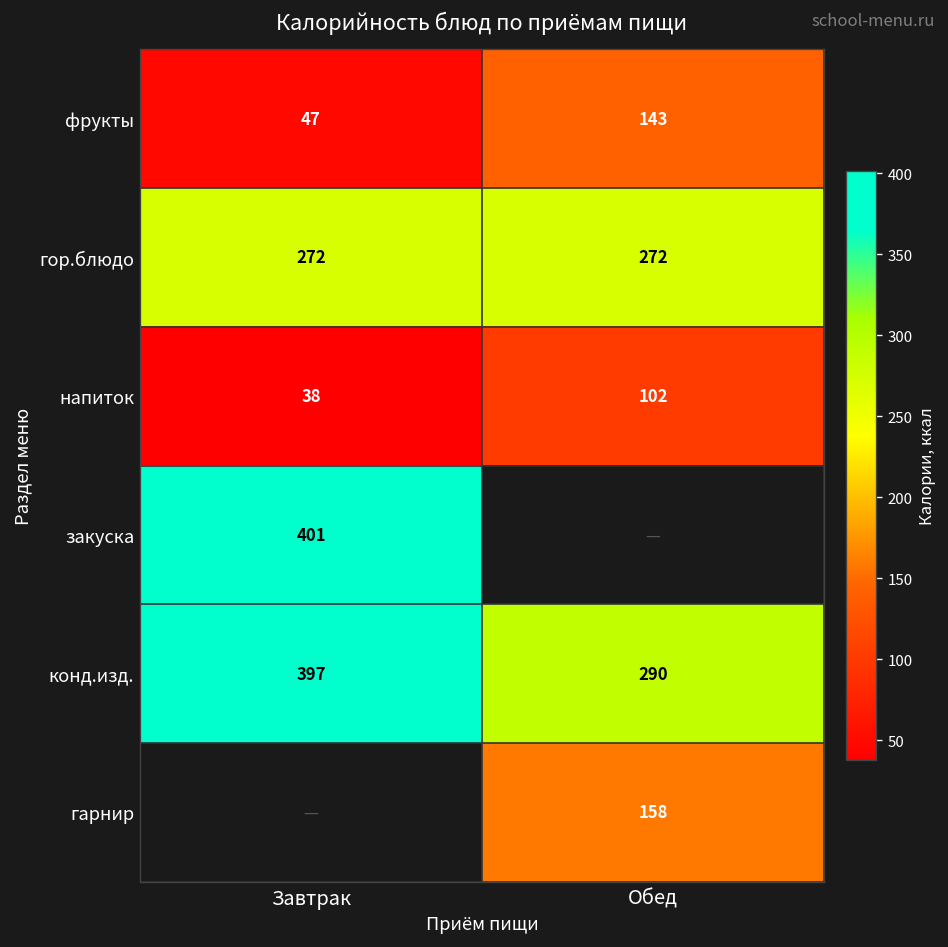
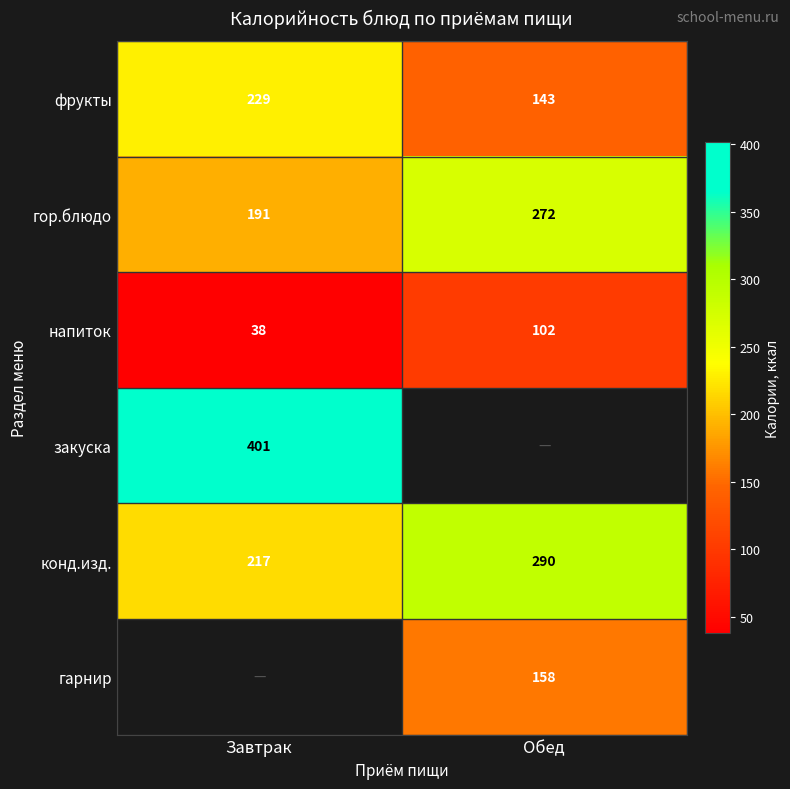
фрукты, Завтрак: 47 -> 229
гор.блюдо, Завтрак: 272 -> 191
конд.изд., Завтрак: 397 -> 217
